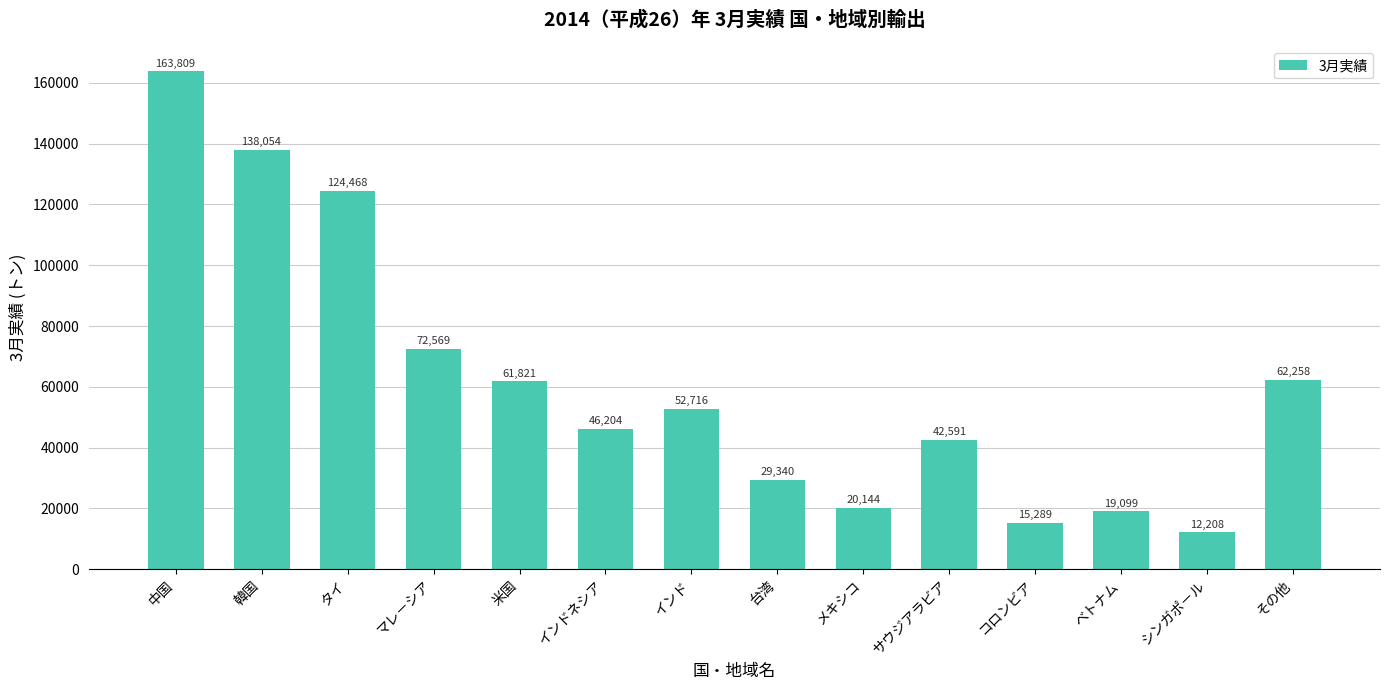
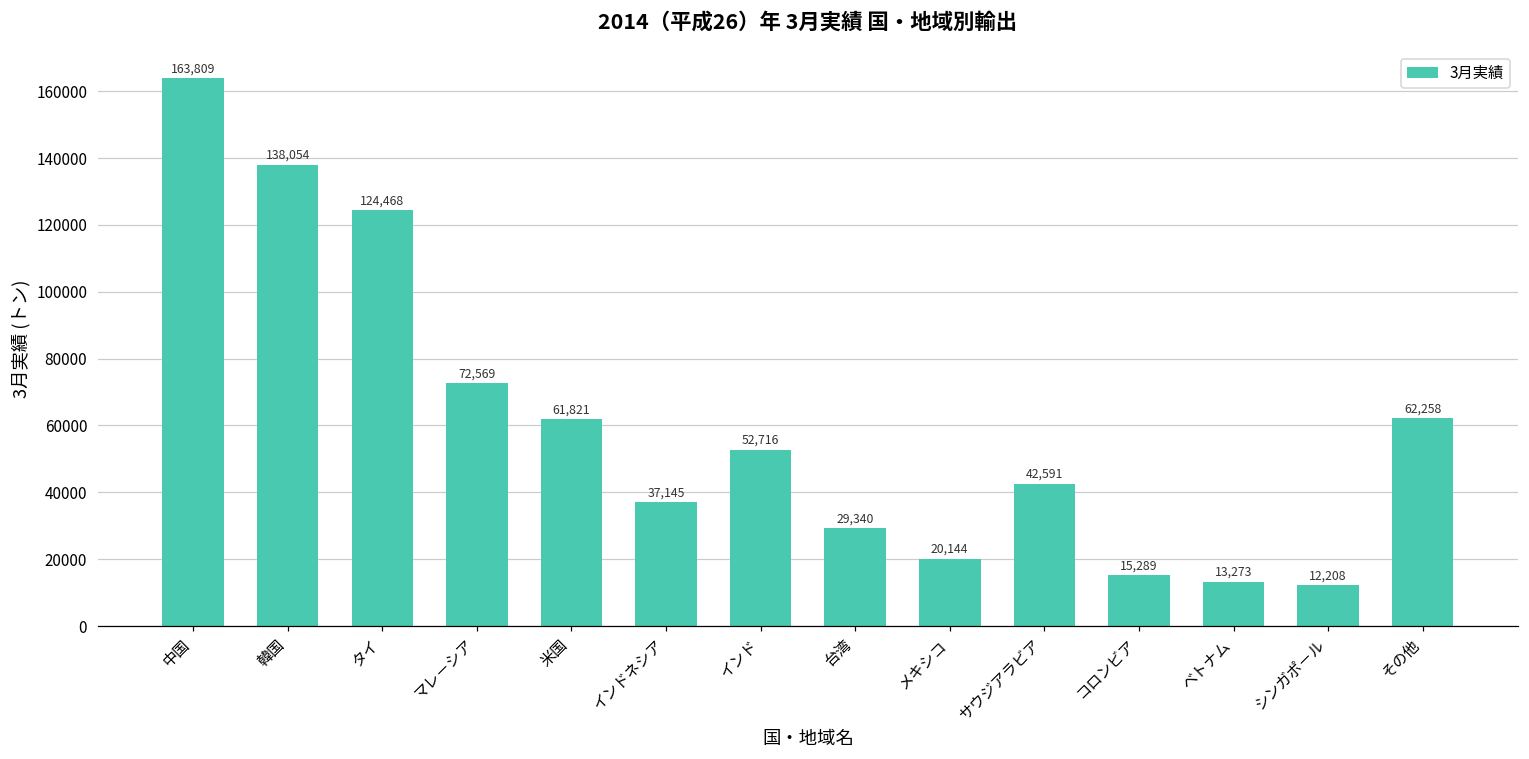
インドネシア: 46,204 -> 37,145
ベトナム: 19,099 -> 13,273
